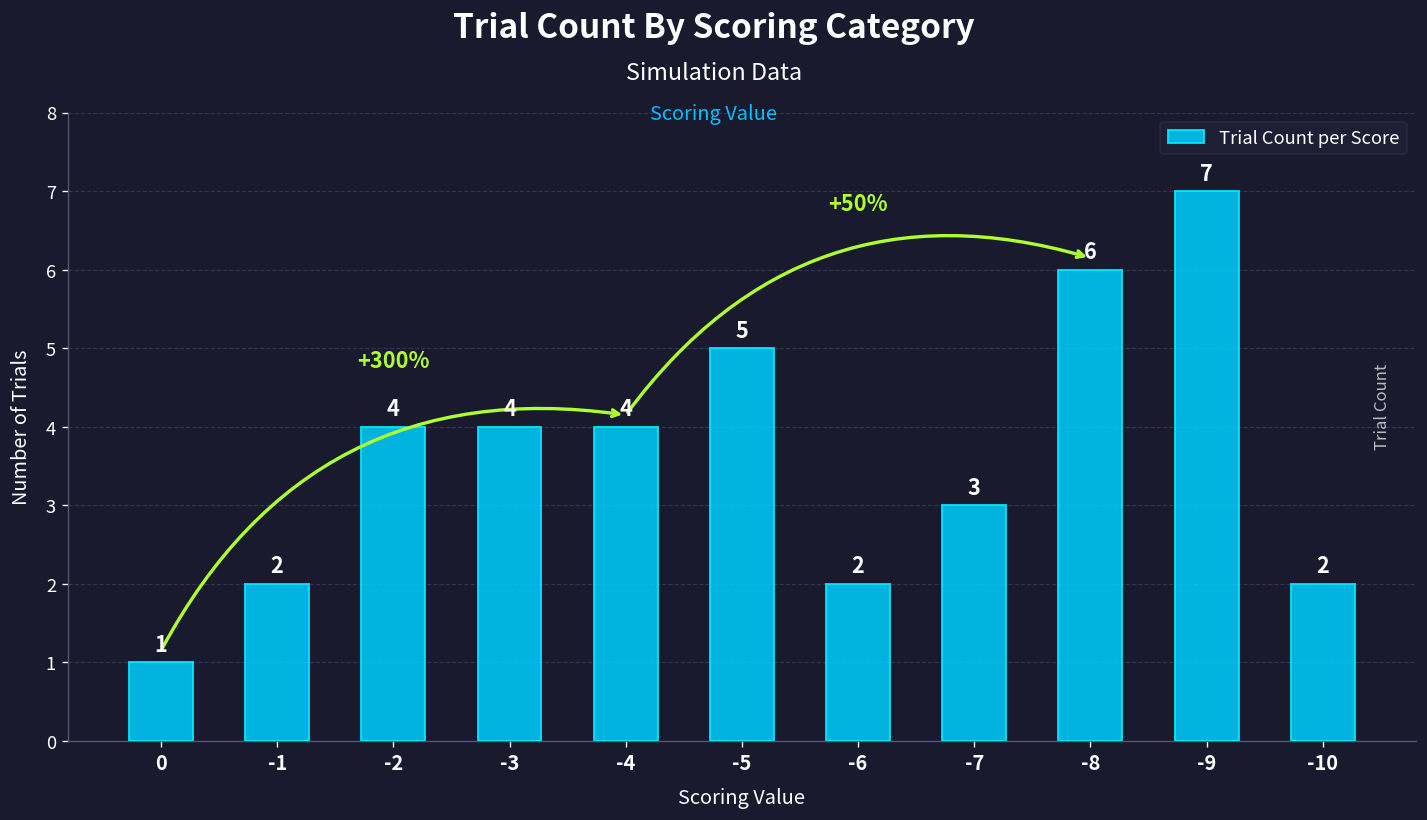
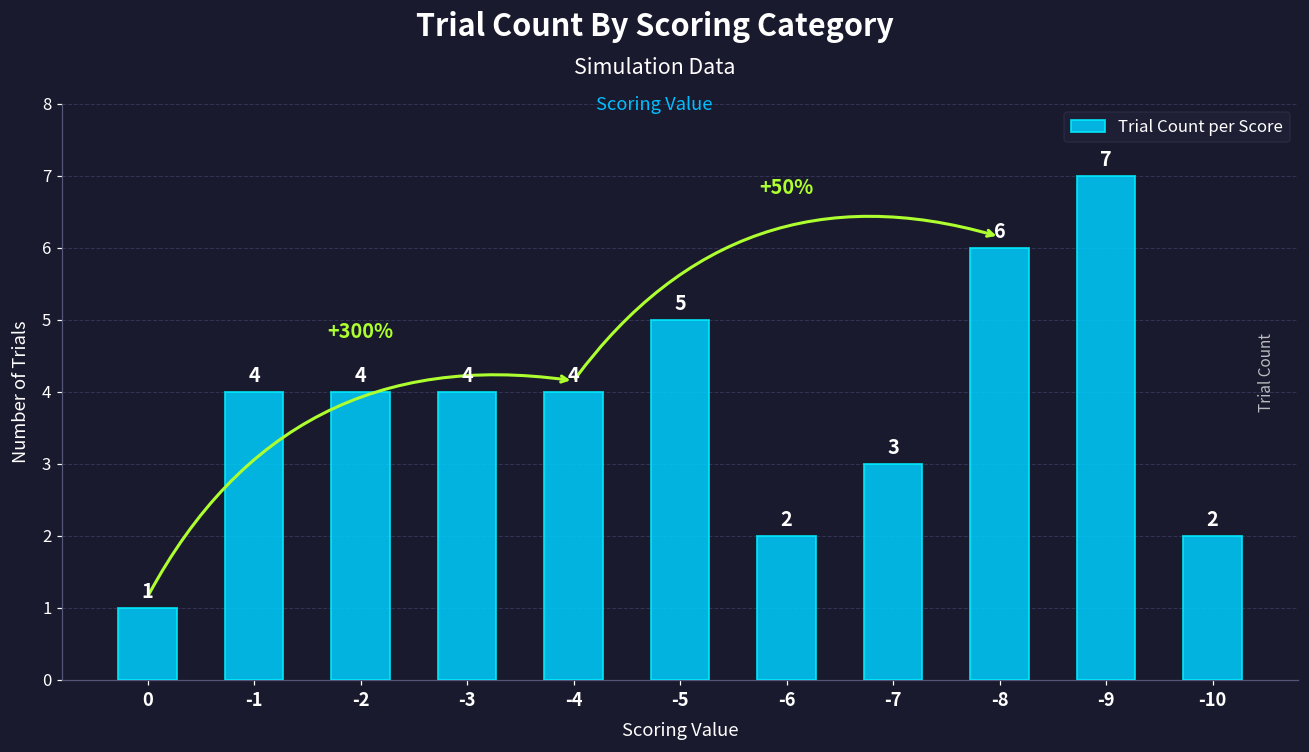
-1: 2 -> 4
